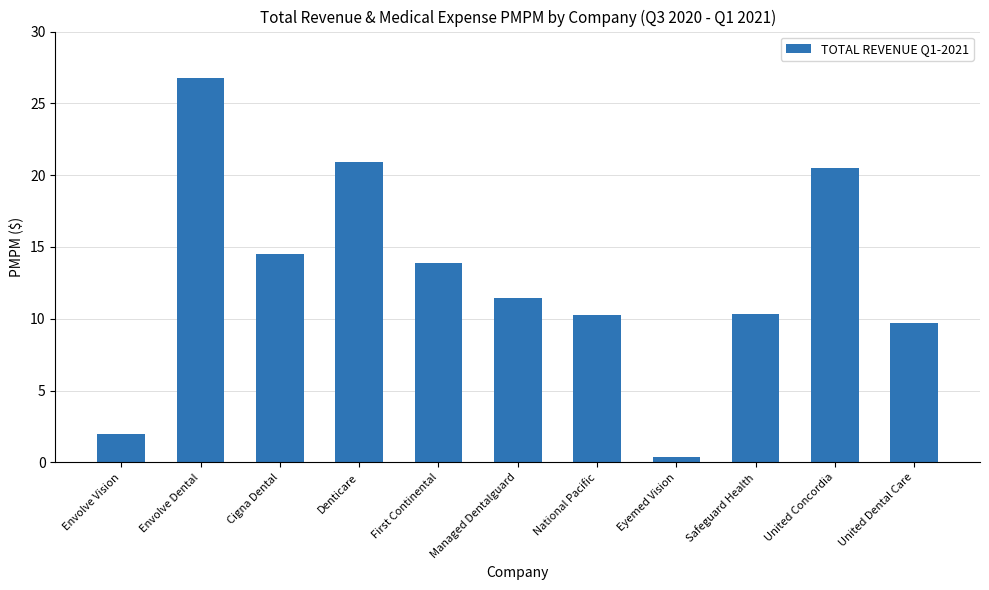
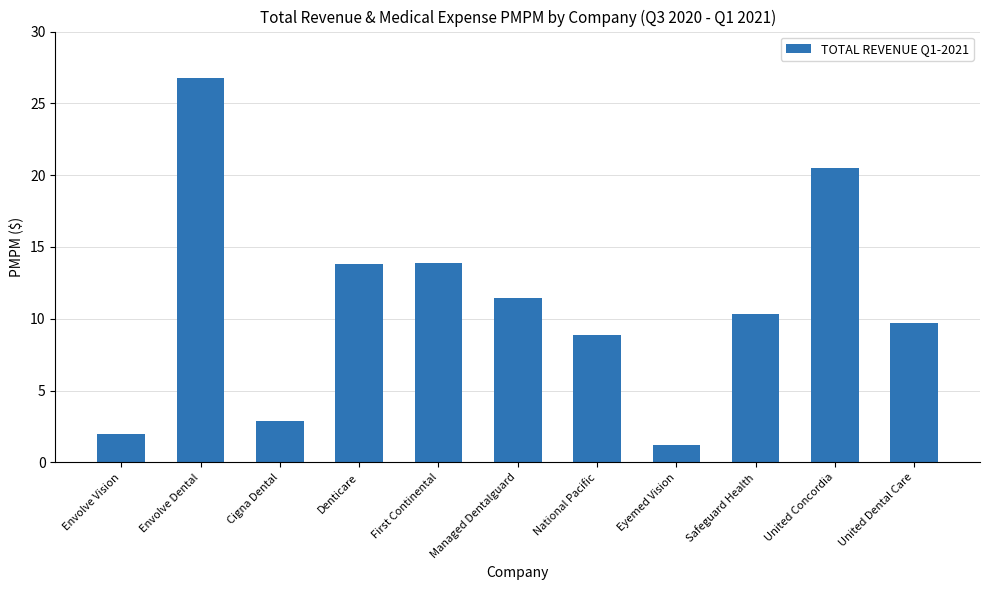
Cigna Dental: 14.5 -> 2.9
Denticare: 20.9 -> 13.8
National Pacific: 10.2 -> 8.9
Eyemed Vision: 0.3 -> 1.2
